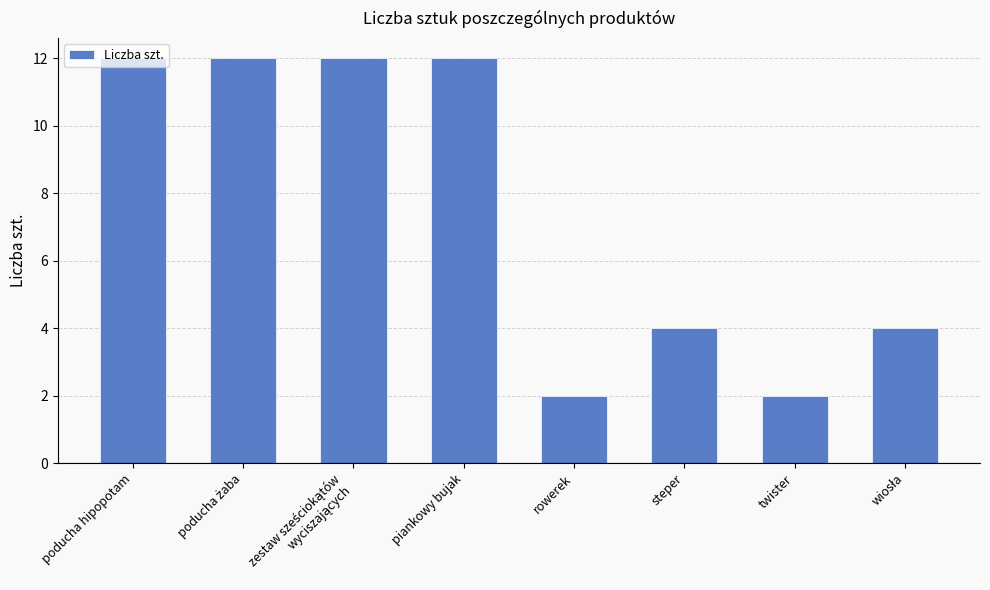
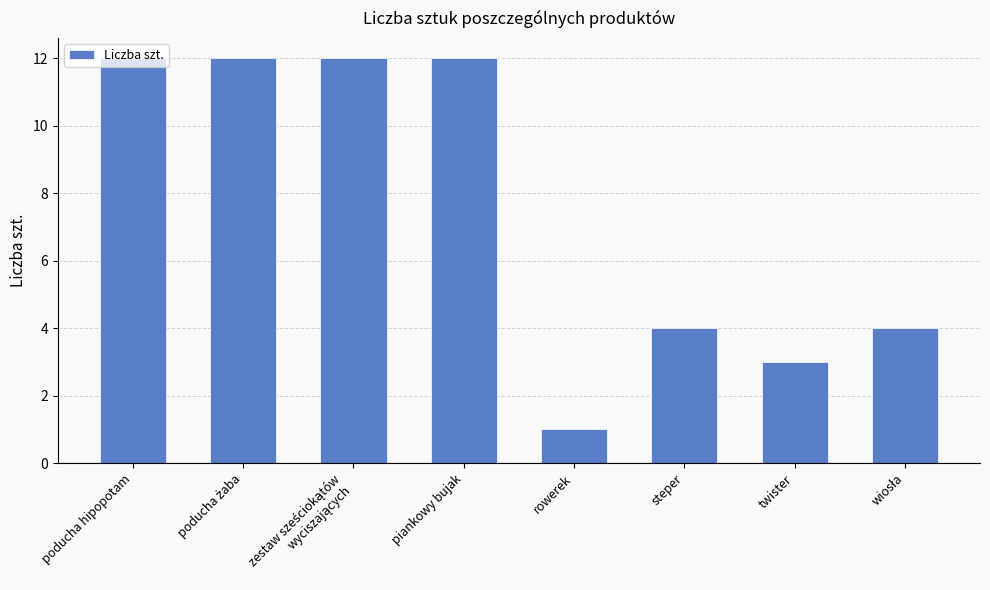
rowerek: 2 -> 1
twister: 2 -> 3
